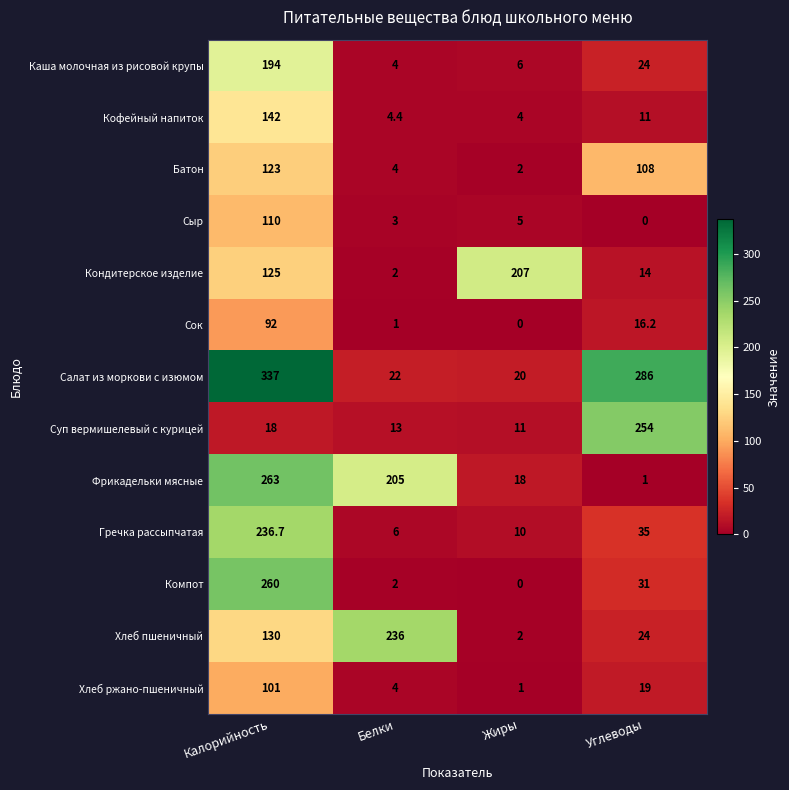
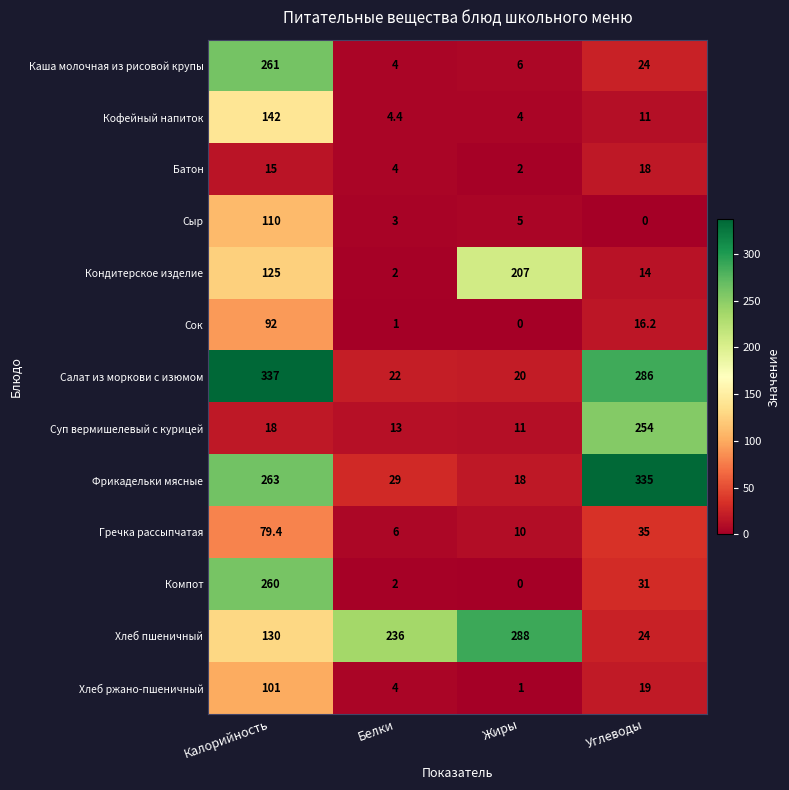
Каша молочная из рисовой крупы, Калорийность: 194 -> 261
Батон, Калорийность: 123 -> 15
Батон, Углеводы: 108 -> 18
Фрикадельки мясные, Белки: 205 -> 29
Фрикадельки мясные, Углеводы: 1 -> 335
Гречка рассыпчатая, Калорийность: 236.7 -> 79.4
Хлеб пшеничный, Жиры: 2 -> 288
